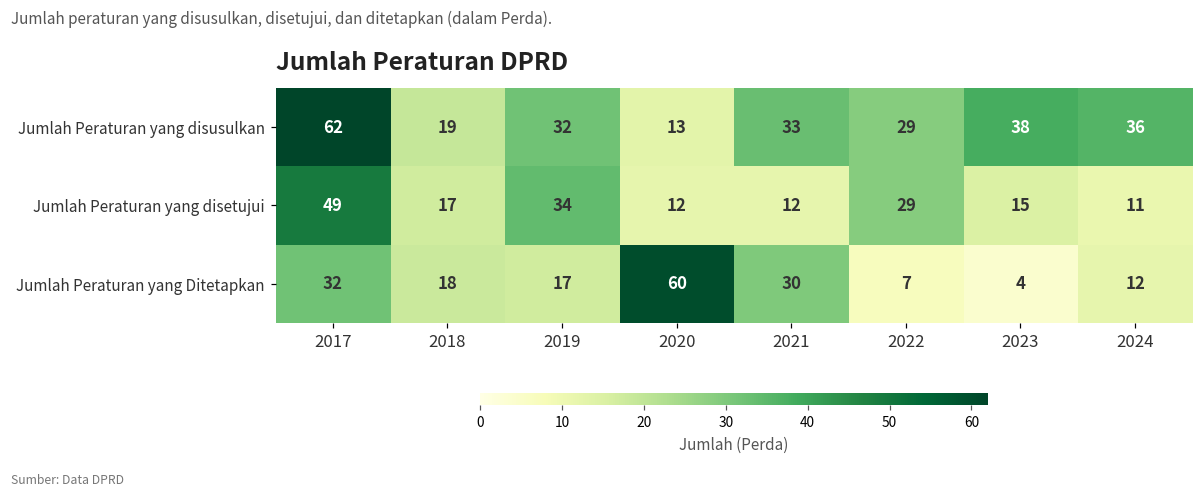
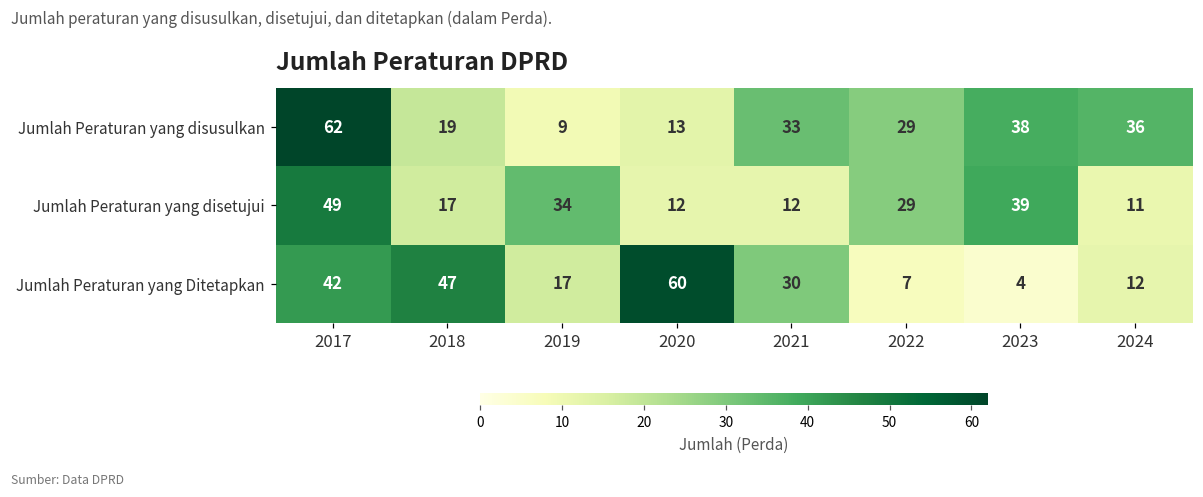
Jumlah Peraturan yang disusulkan, 2019: 32 -> 9
Jumlah Peraturan yang disetujui, 2023: 15 -> 39
Jumlah Peraturan yang Ditetapkan, 2017: 32 -> 42
Jumlah Peraturan yang Ditetapkan, 2018: 18 -> 47
